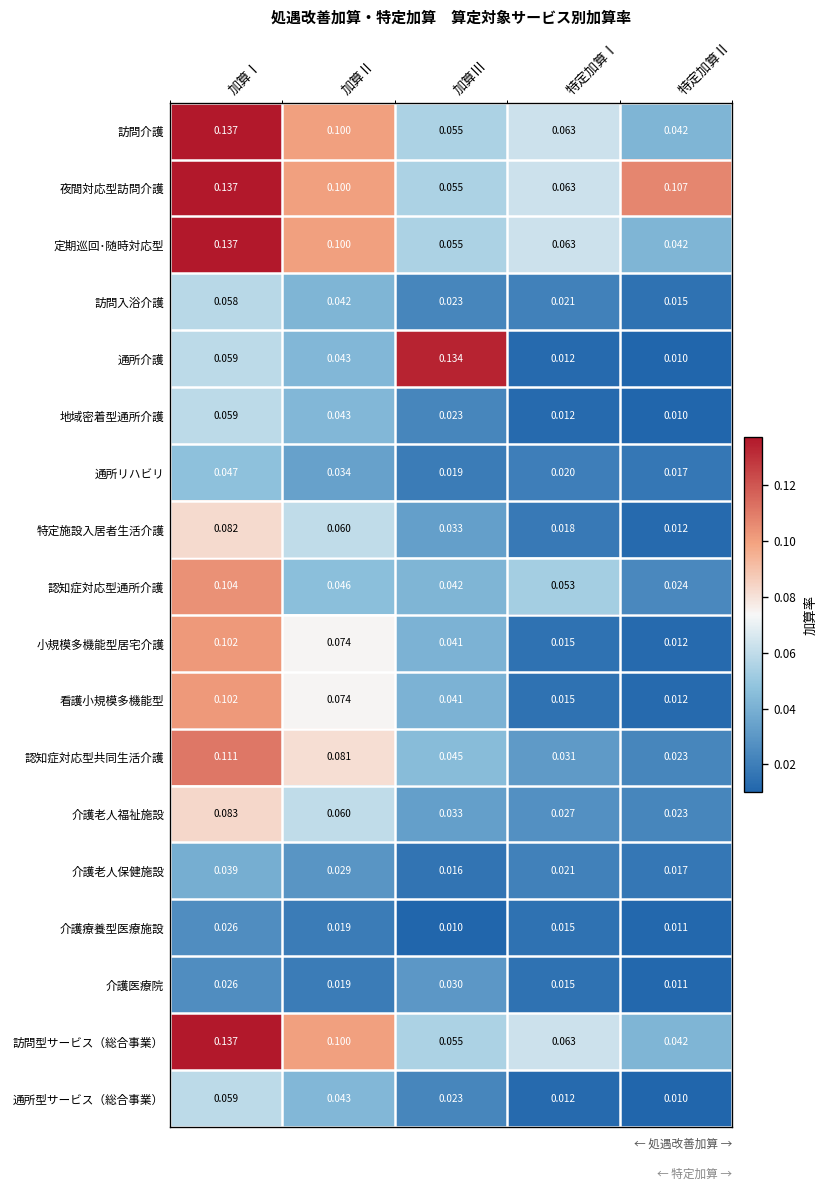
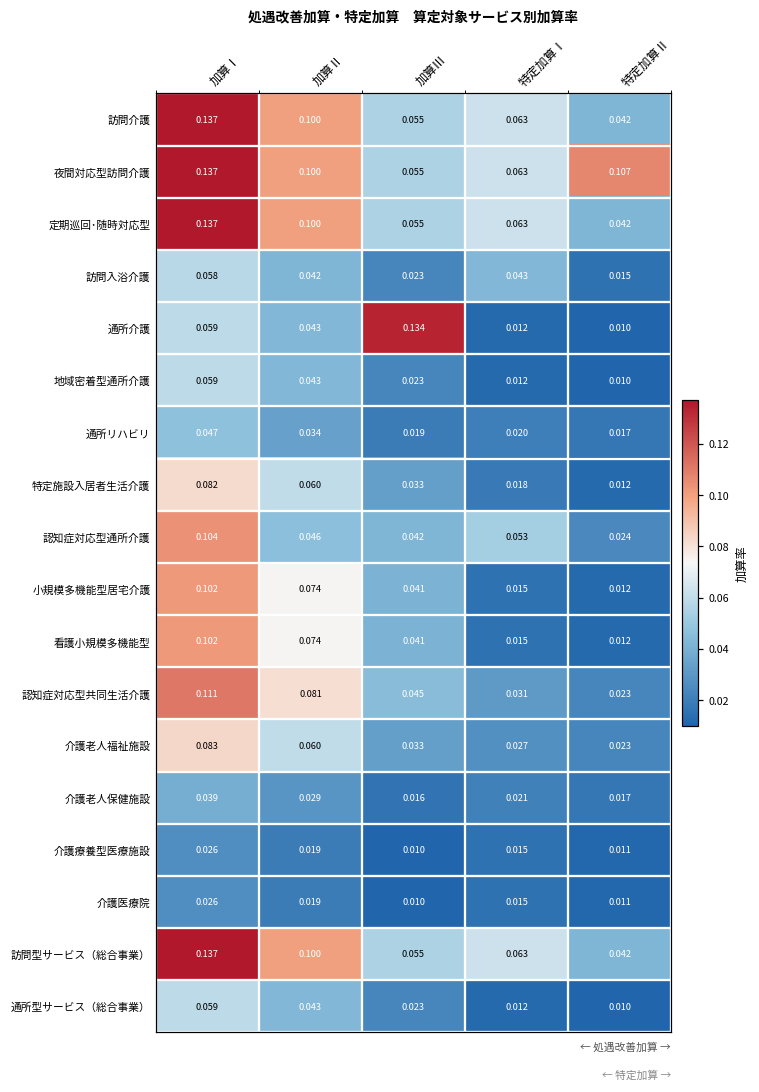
訪問入浴介護, 特定加算Ⅰ: 0.021 -> 0.043
介護医療院, 加算Ⅲ: 0.030 -> 0.010
